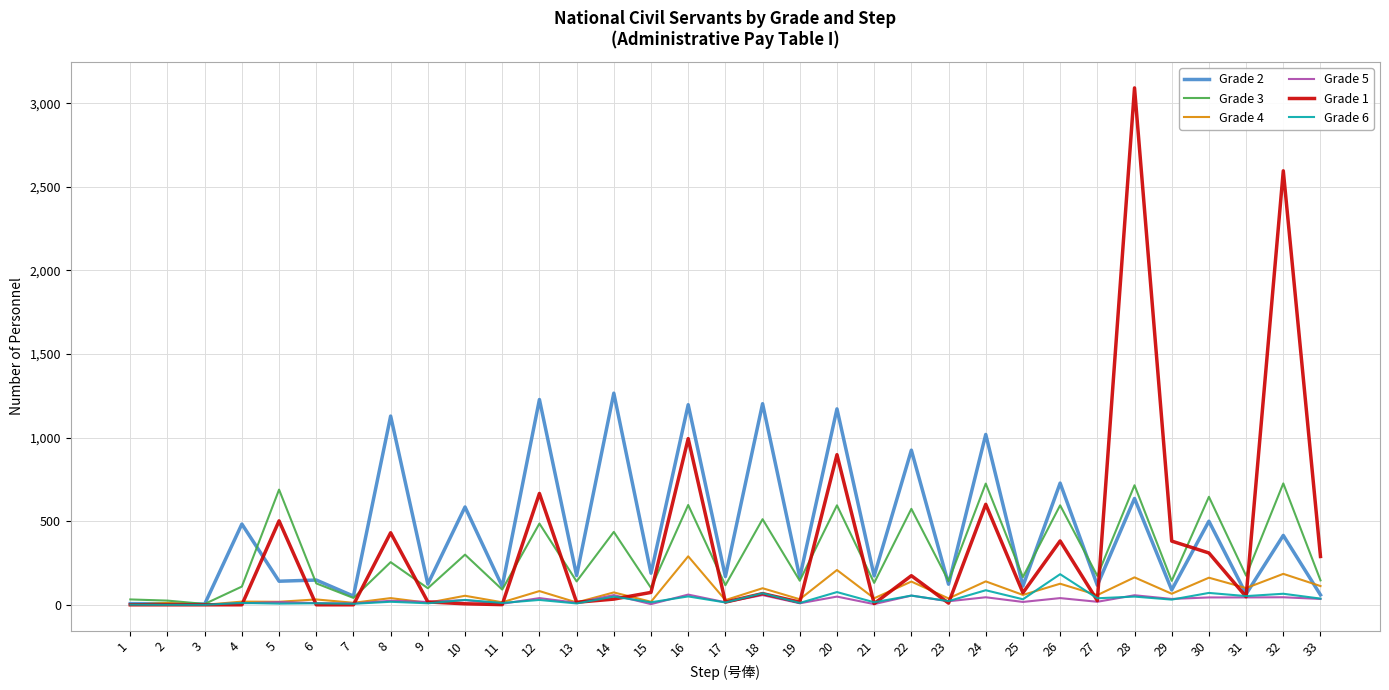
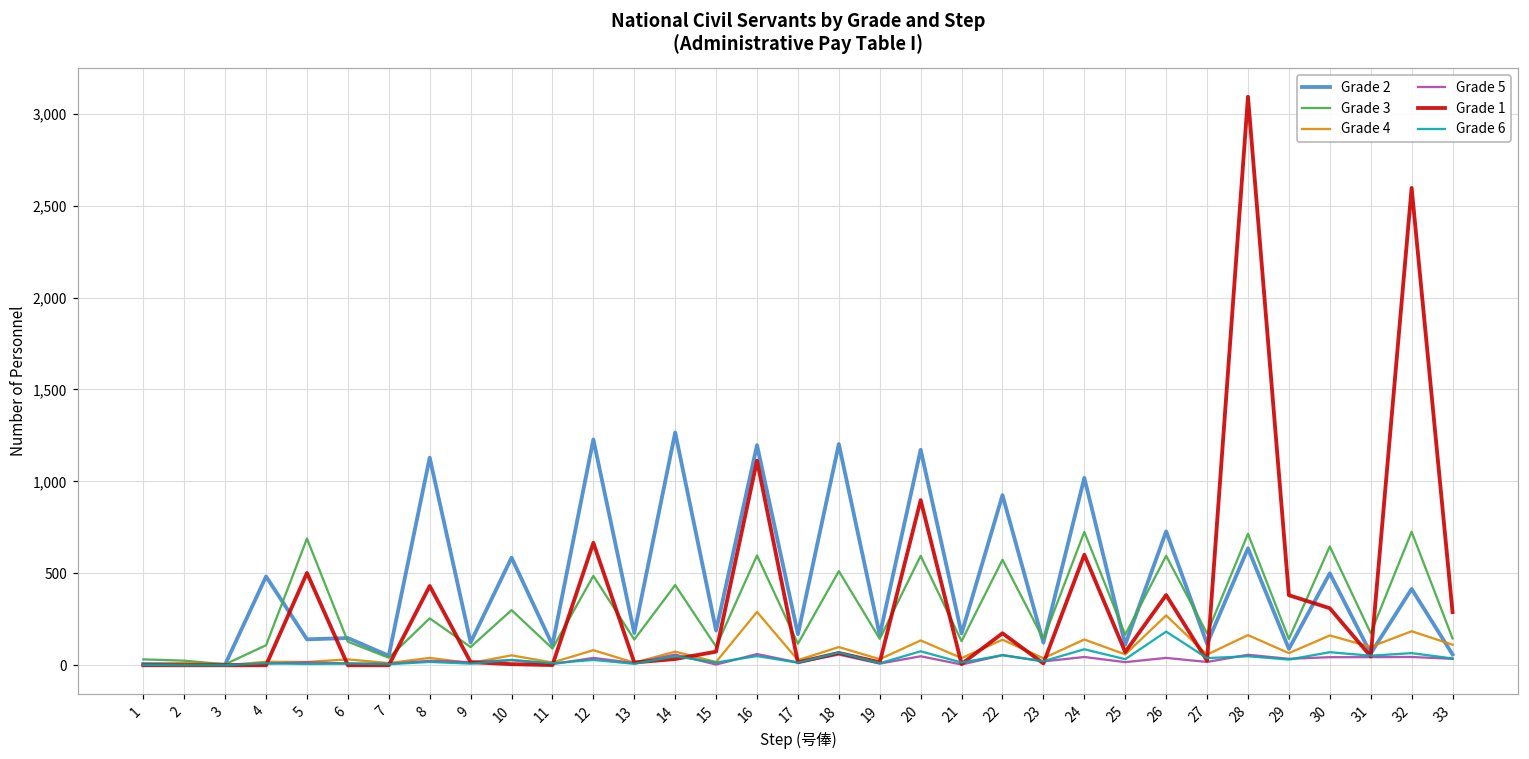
Grade 1, 16: 990 -> 1,110
Grade 4, 20: 210 -> 140
Grade 4, 26: 130 -> 270
